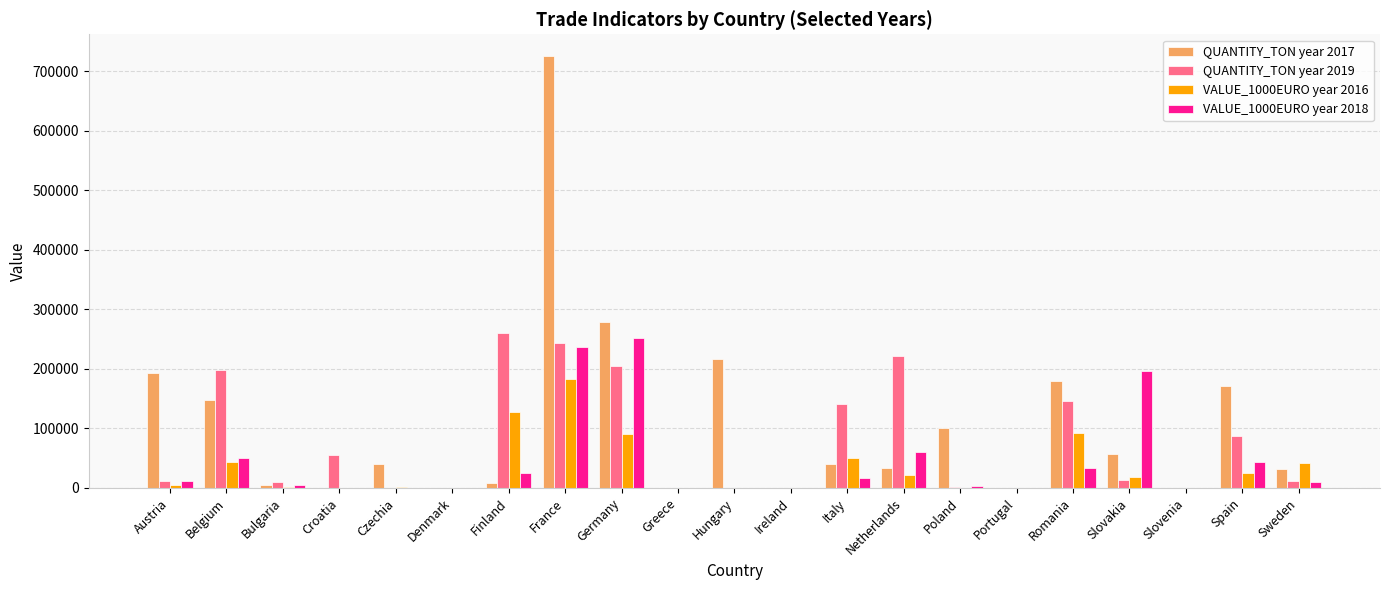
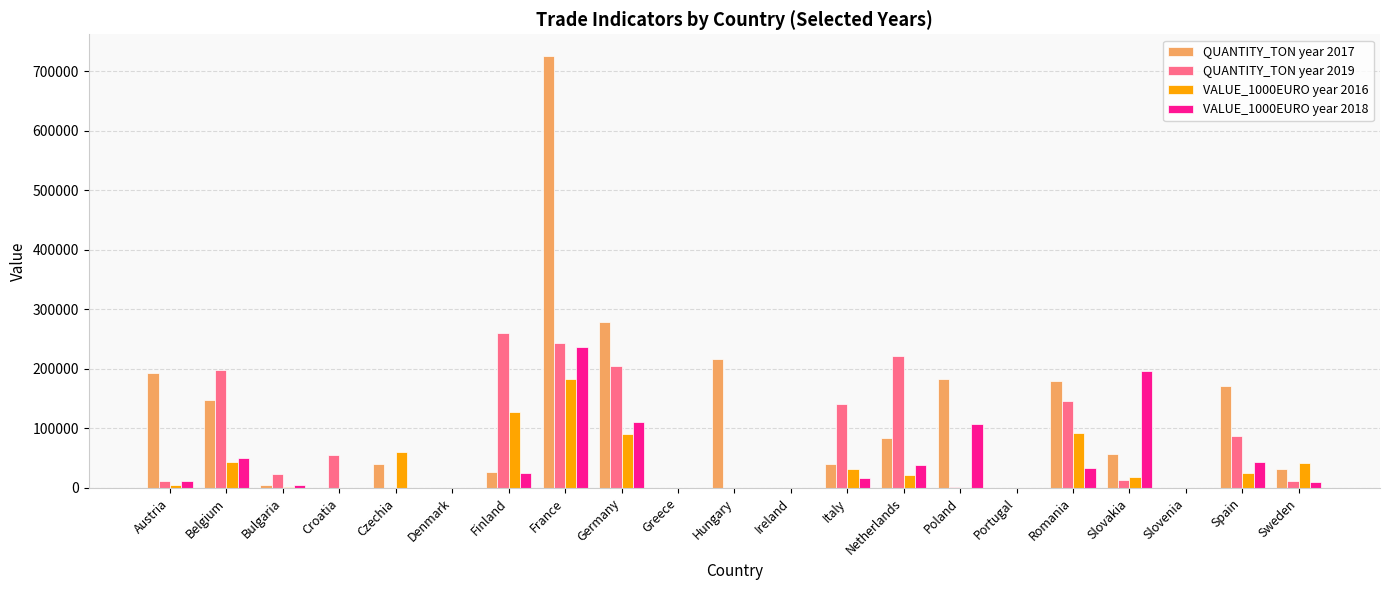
QUANTITY_TON year 2019, Bulgaria: 10000 -> 20000
VALUE_1000EURO year 2016, Czechia: 0 -> 60000
QUANTITY_TON year 2017, Finland: 10000 -> 30000
VALUE_1000EURO year 2018, Germany: 250000 -> 110000
VALUE_1000EURO year 2016, Italy: 50000 -> 30000
QUANTITY_TON year 2017, Netherlands: 30000 -> 80000
VALUE_1000EURO year 2018, Netherlands: 60000 -> 40000
QUANTITY_TON year 2017, Poland: 100000 -> 180000
VALUE_1000EURO year 2018, Poland: 0 -> 110000
